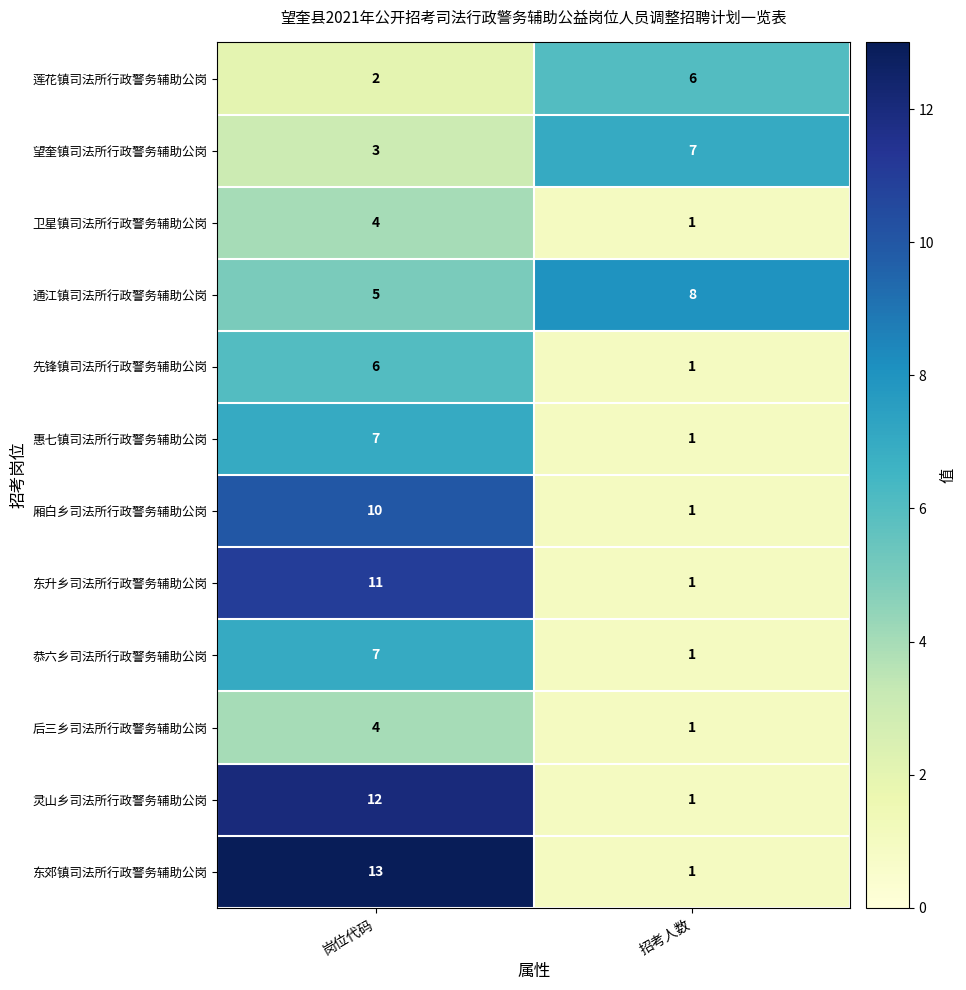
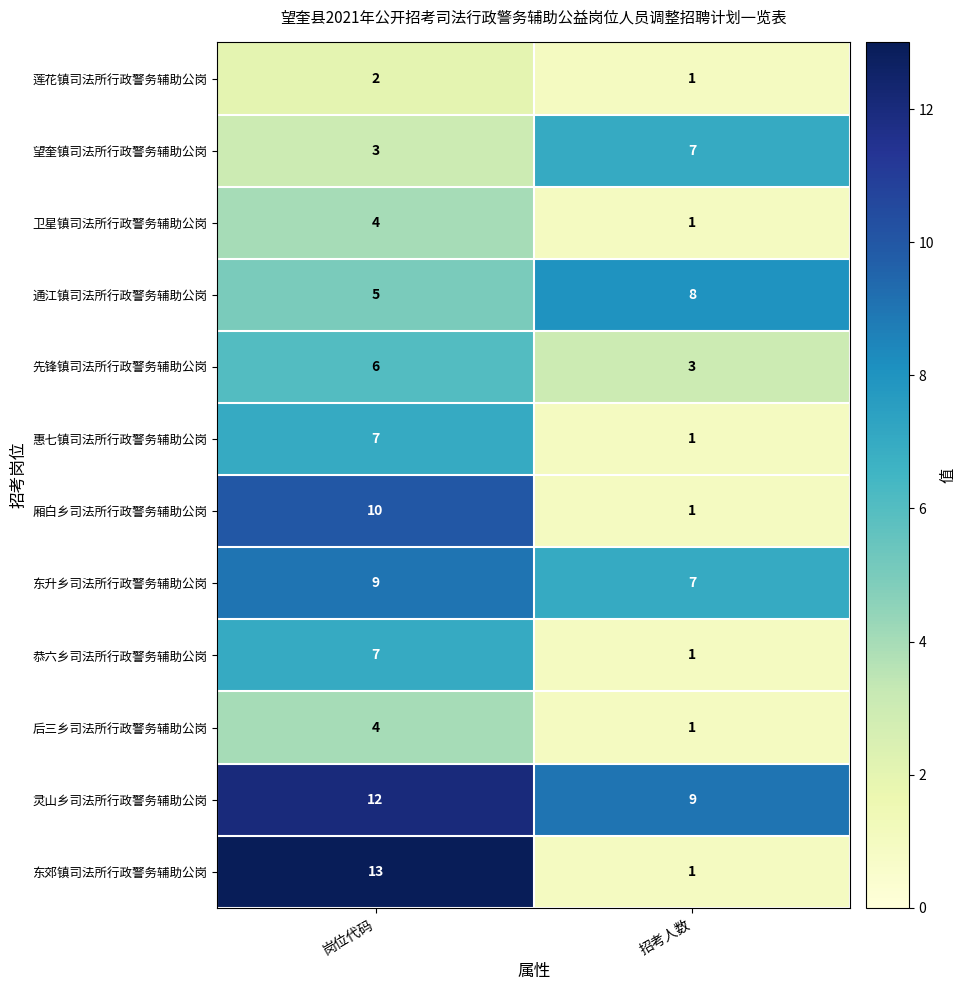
莲花镇司法所行政警务辅助公岗, 招考人数: 6 -> 1
先锋镇司法所行政警务辅助公岗, 招考人数: 1 -> 3
东升乡司法所行政警务辅助公岗, 岗位代码: 11 -> 9
东升乡司法所行政警务辅助公岗, 招考人数: 1 -> 7
灵山乡司法所行政警务辅助公岗, 招考人数: 1 -> 9
